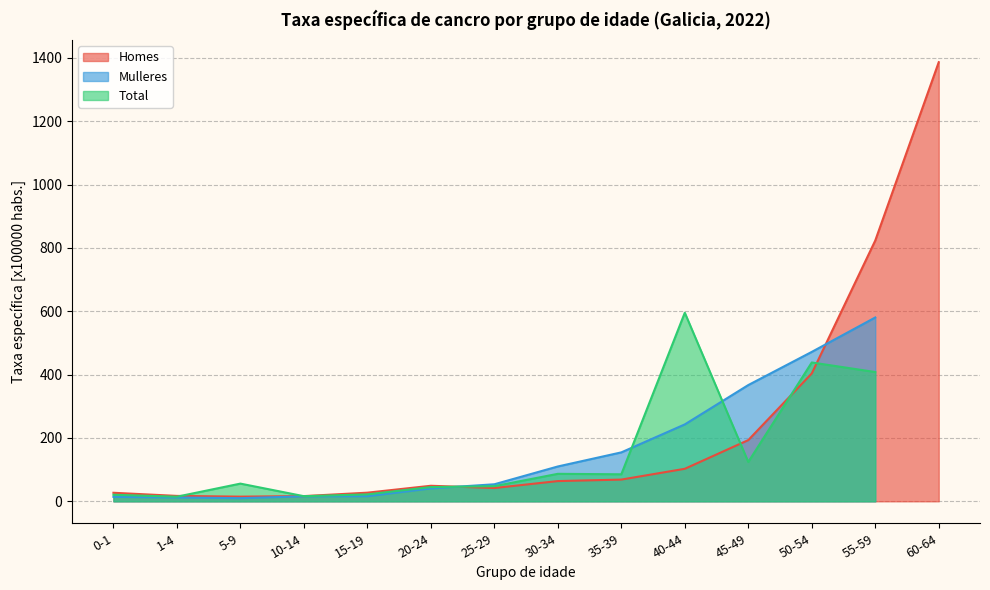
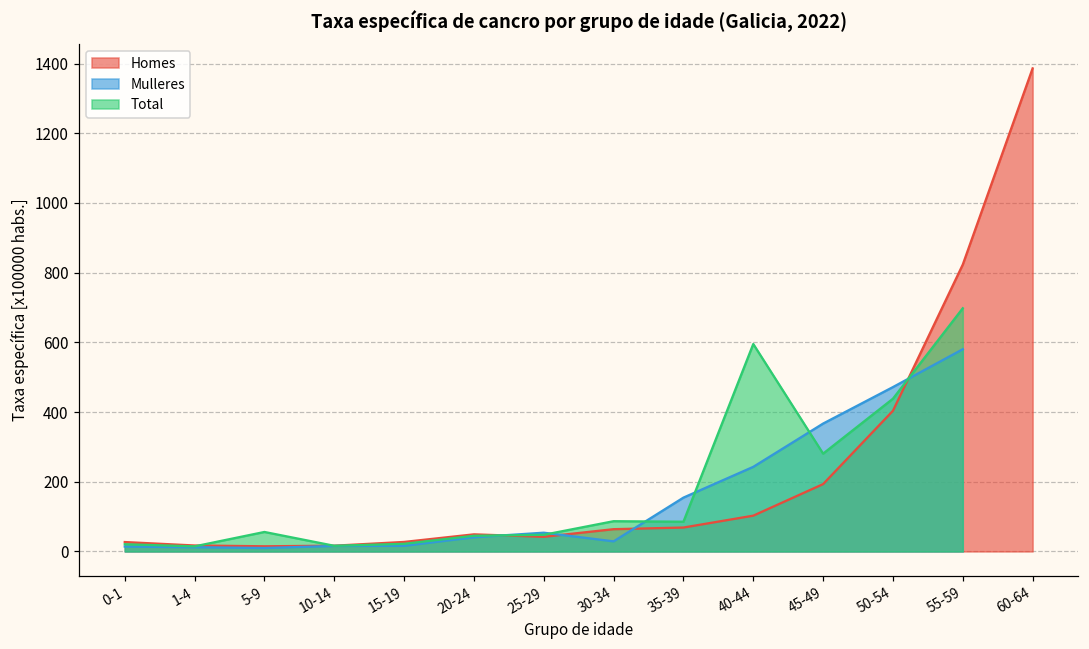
Mulleres, 30-34: 110 -> 30
Total, 45-49: 120 -> 280
Total, 55-59: 410 -> 700
